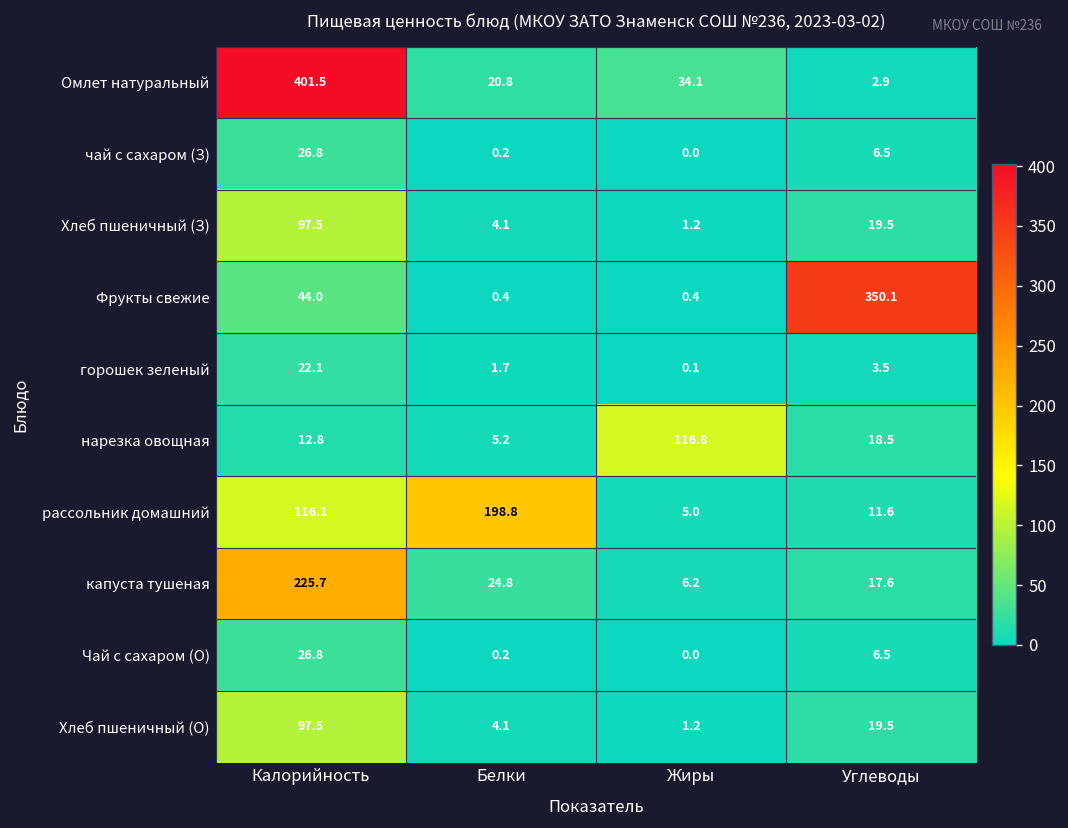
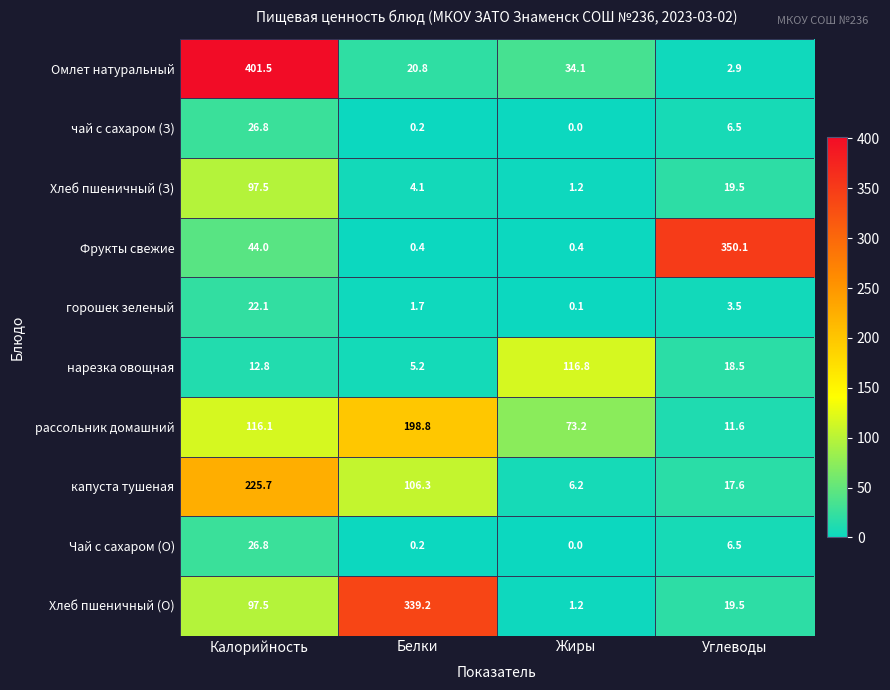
рассольник домашний, Жиры: 5.0 -> 73.2
капуста тушеная, Белки: 24.8 -> 106.3
Хлеб пшеничный (О), Белки: 4.1 -> 339.2
